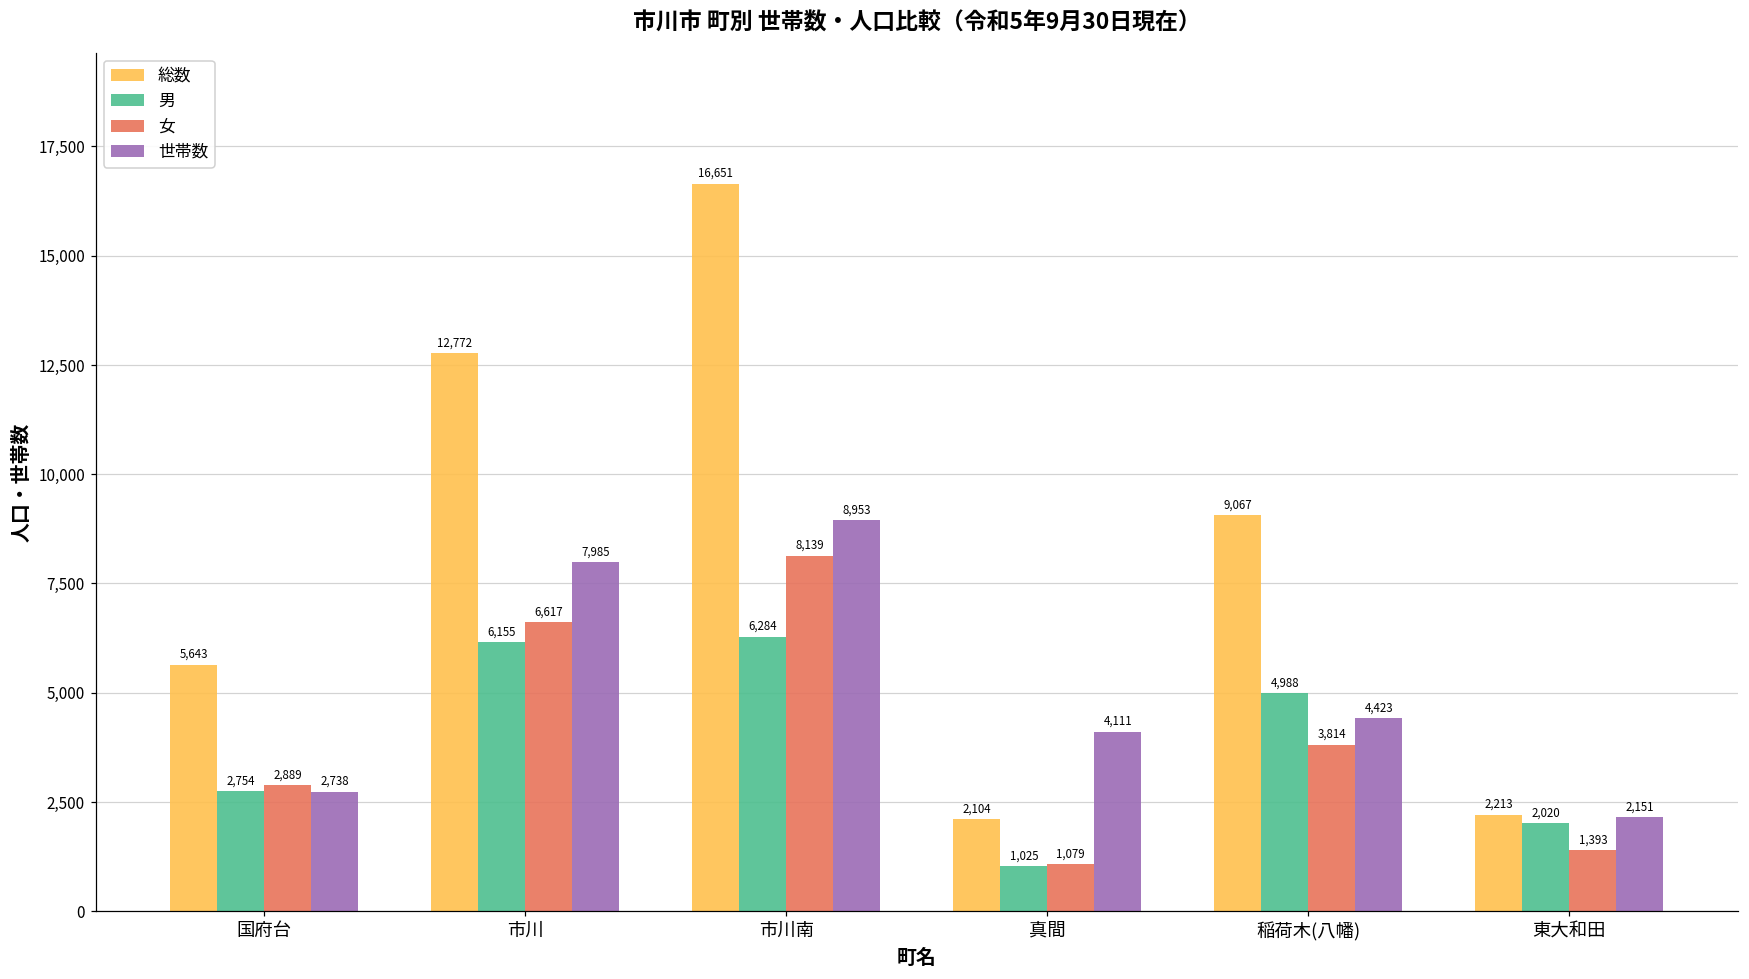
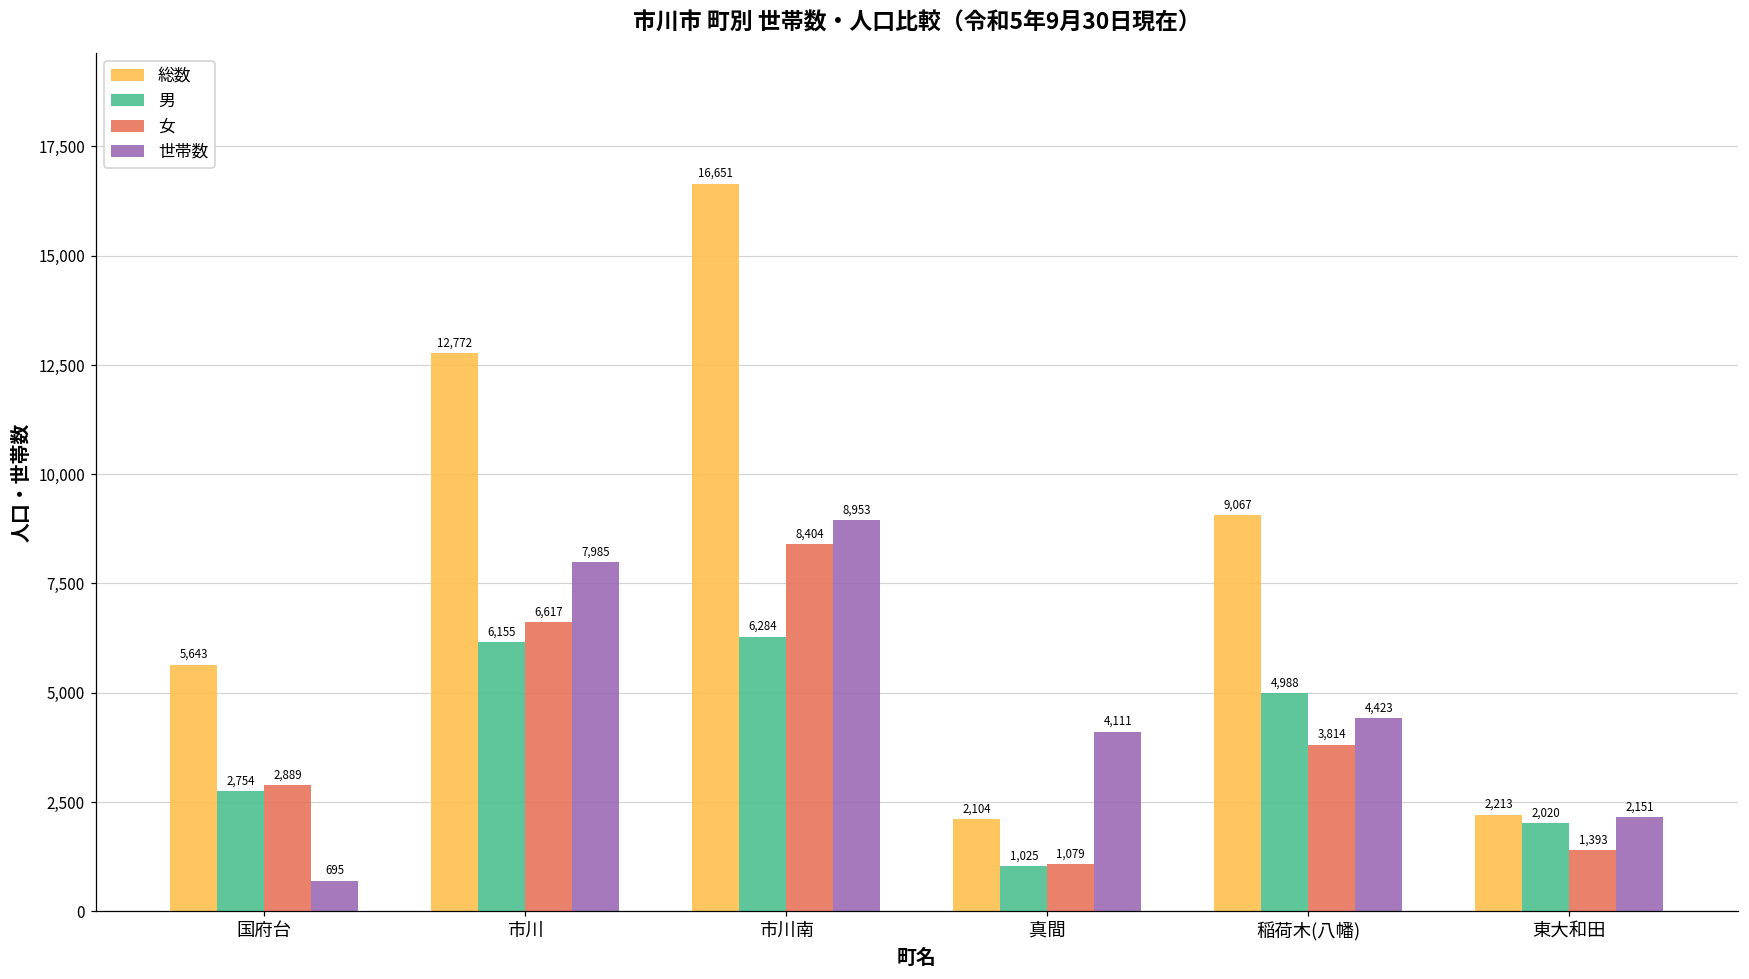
世帯数, 国府台: 2,738 -> 695
女, 市川南: 8,139 -> 8,404
